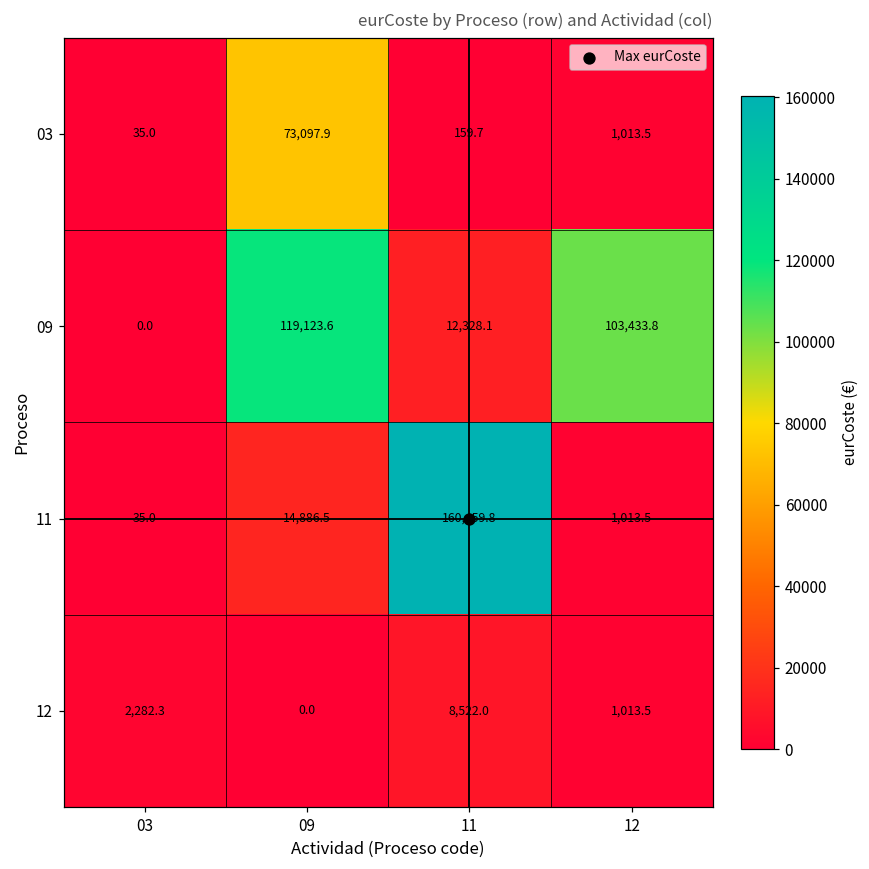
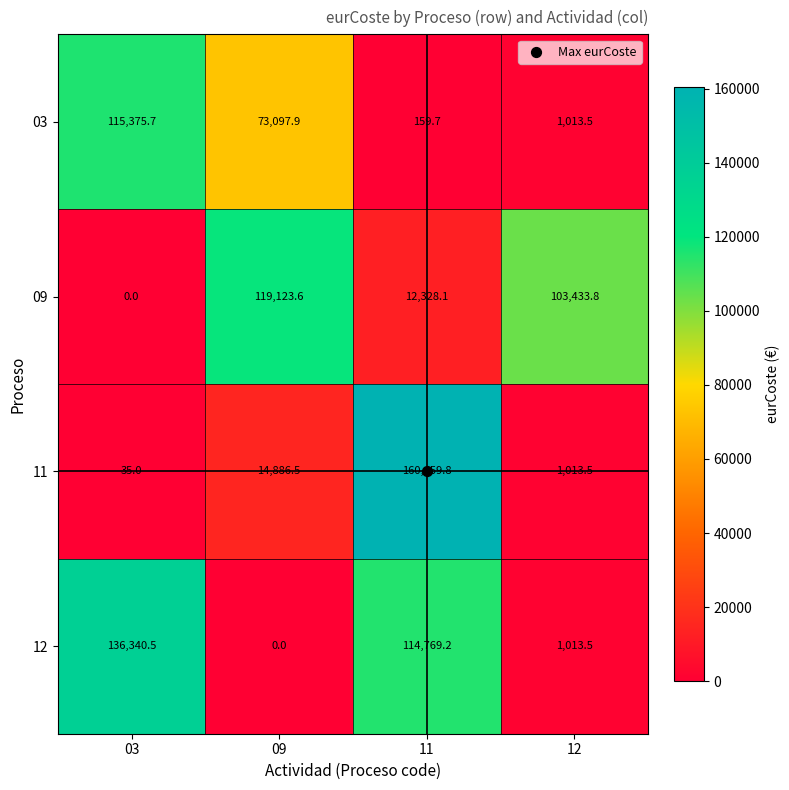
03, 03: 35.0 -> 115,375.7
12, 03: 2,282.3 -> 136,340.5
12, 11: 8,522.0 -> 114,769.2
